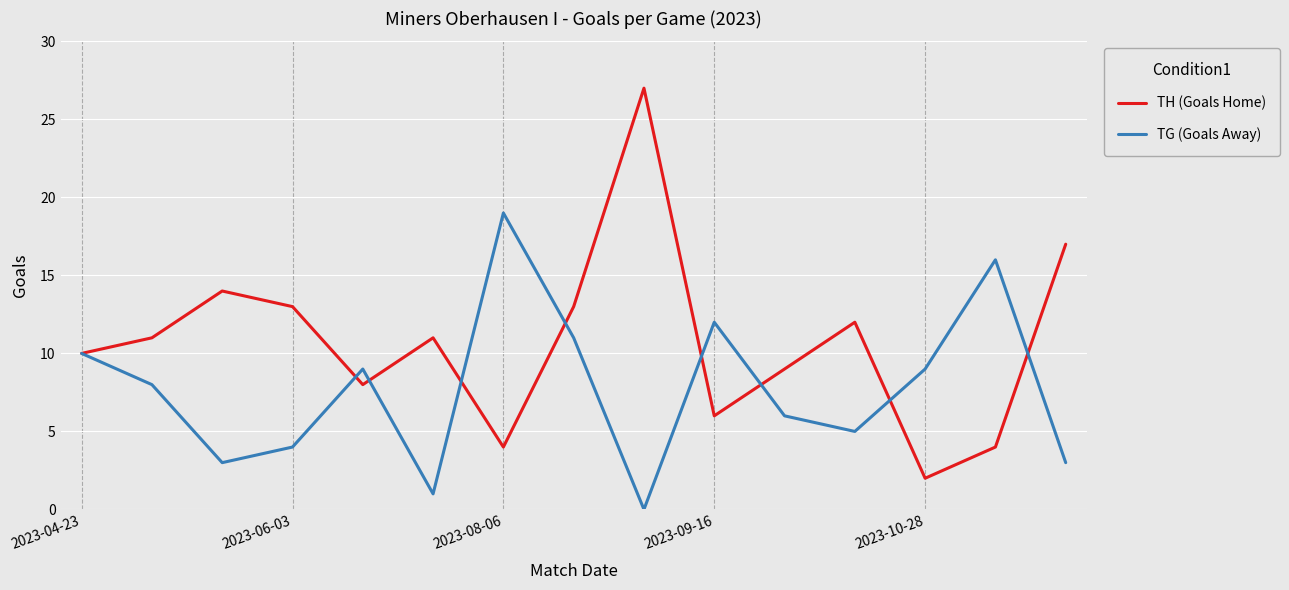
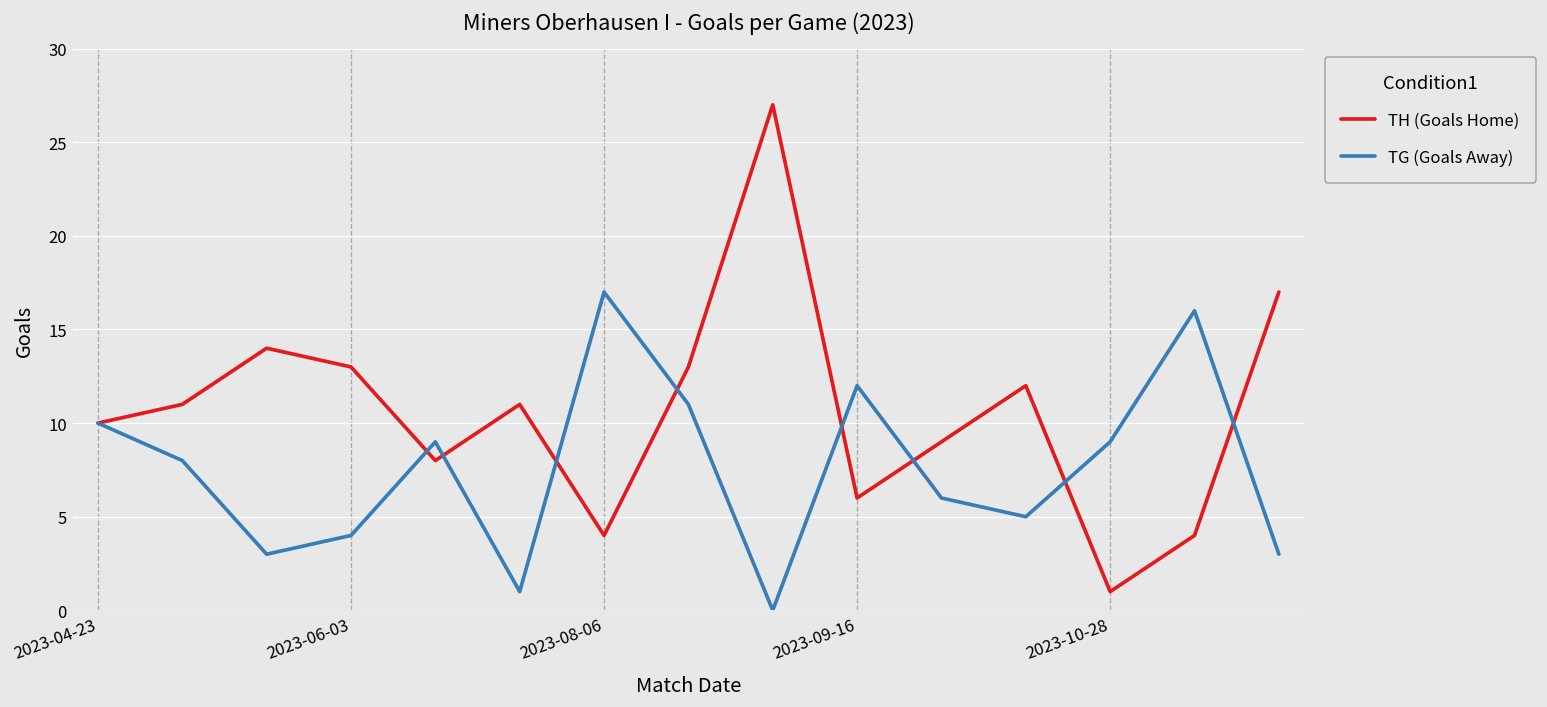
TG (Goals Away), 2023-08-06: 19 -> 17
TH (Goals Home), 2023-10-28: 2 -> 1
